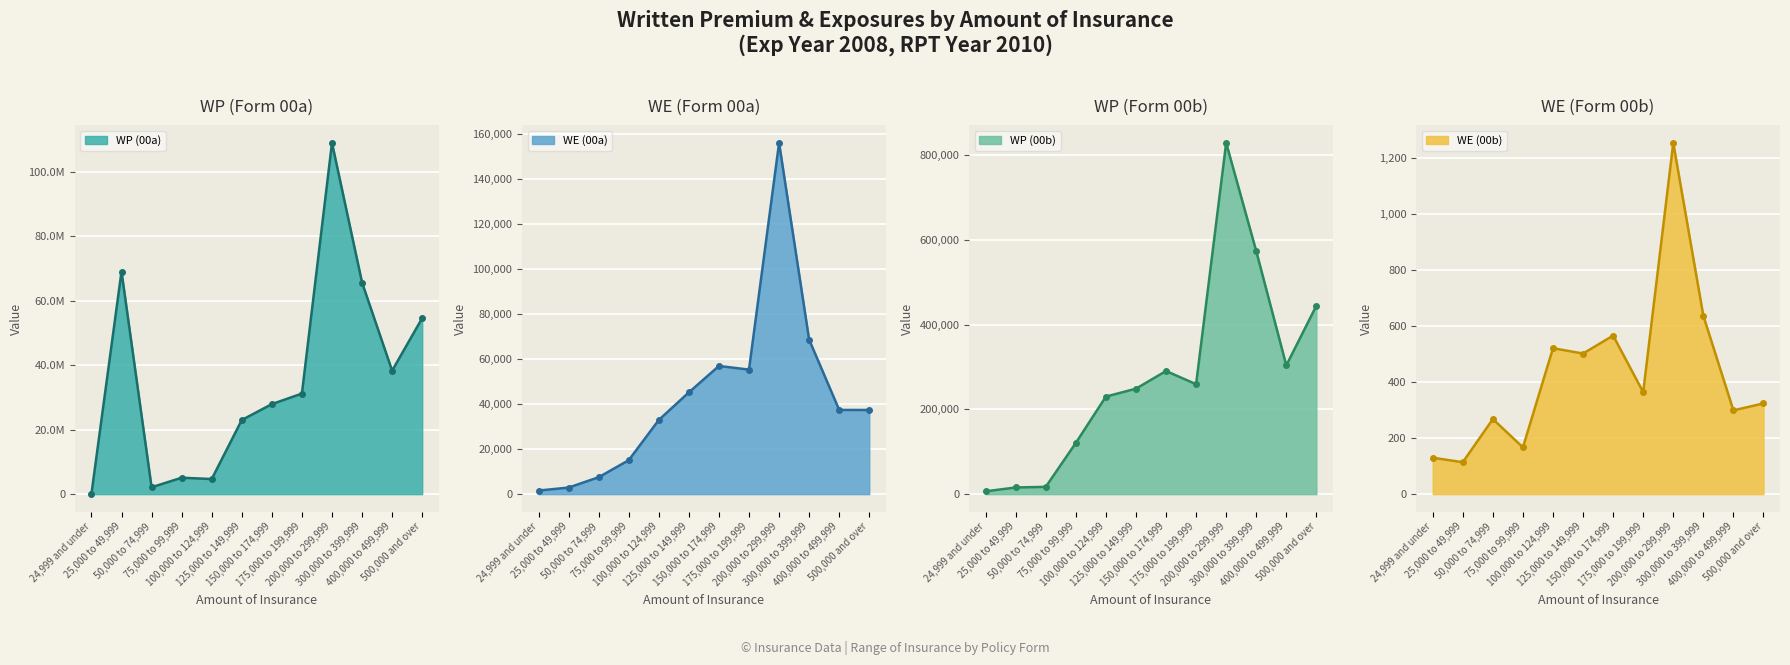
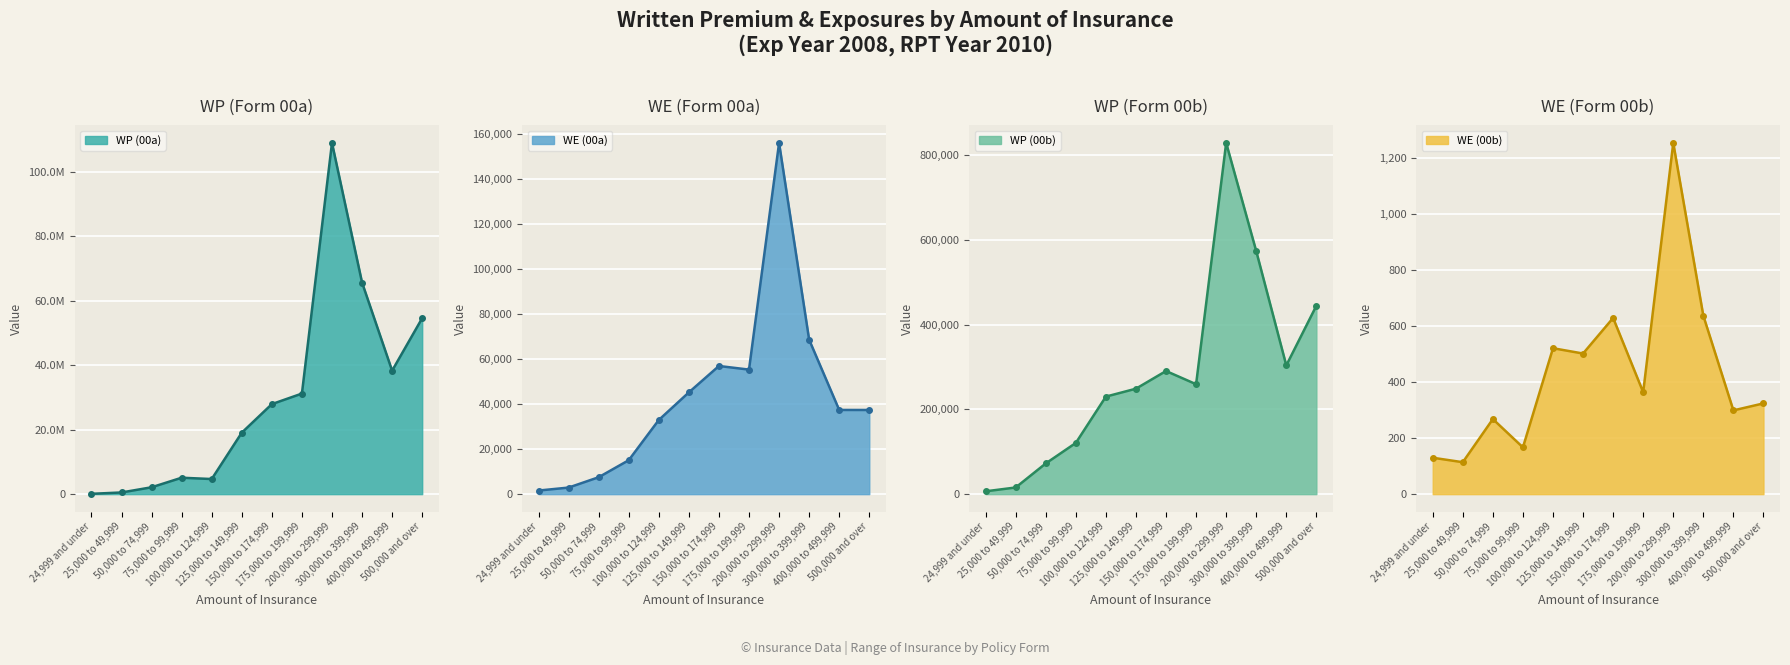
WP (Form 00a), 25,000 to 49,999: 69000000 -> 1000000
WP (Form 00a), 125,000 to 149,999: 23000000 -> 19000000
WP (Form 00b), 50,000 to 74,999: 20,000 -> 70,000
WE (Form 00b), 150,000 to 174,999: 570 -> 630
